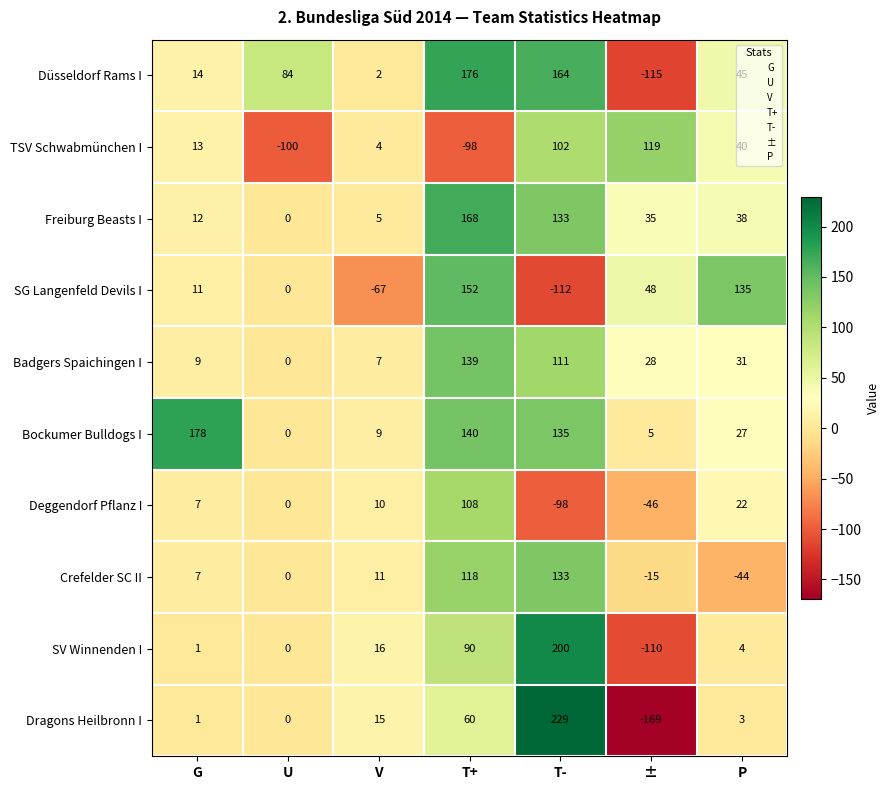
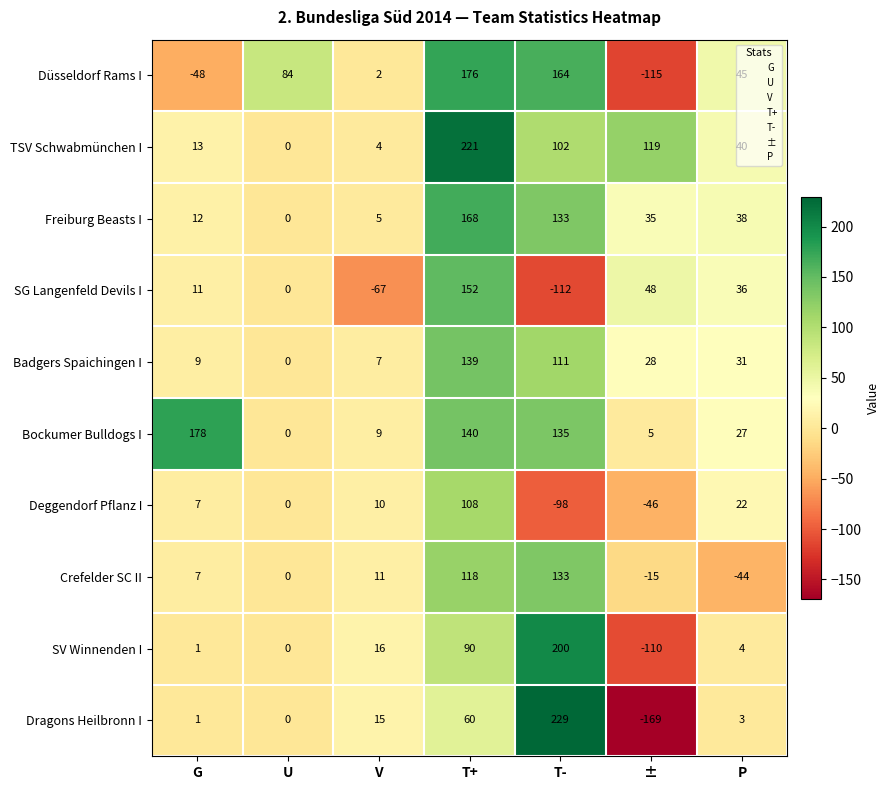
Düsseldorf Rams I, G: 14 -> -48
TSV Schwabmünchen I, U: -100 -> 0
TSV Schwabmünchen I, T+: -98 -> 221
SG Langenfeld Devils I, P: 135 -> 36
